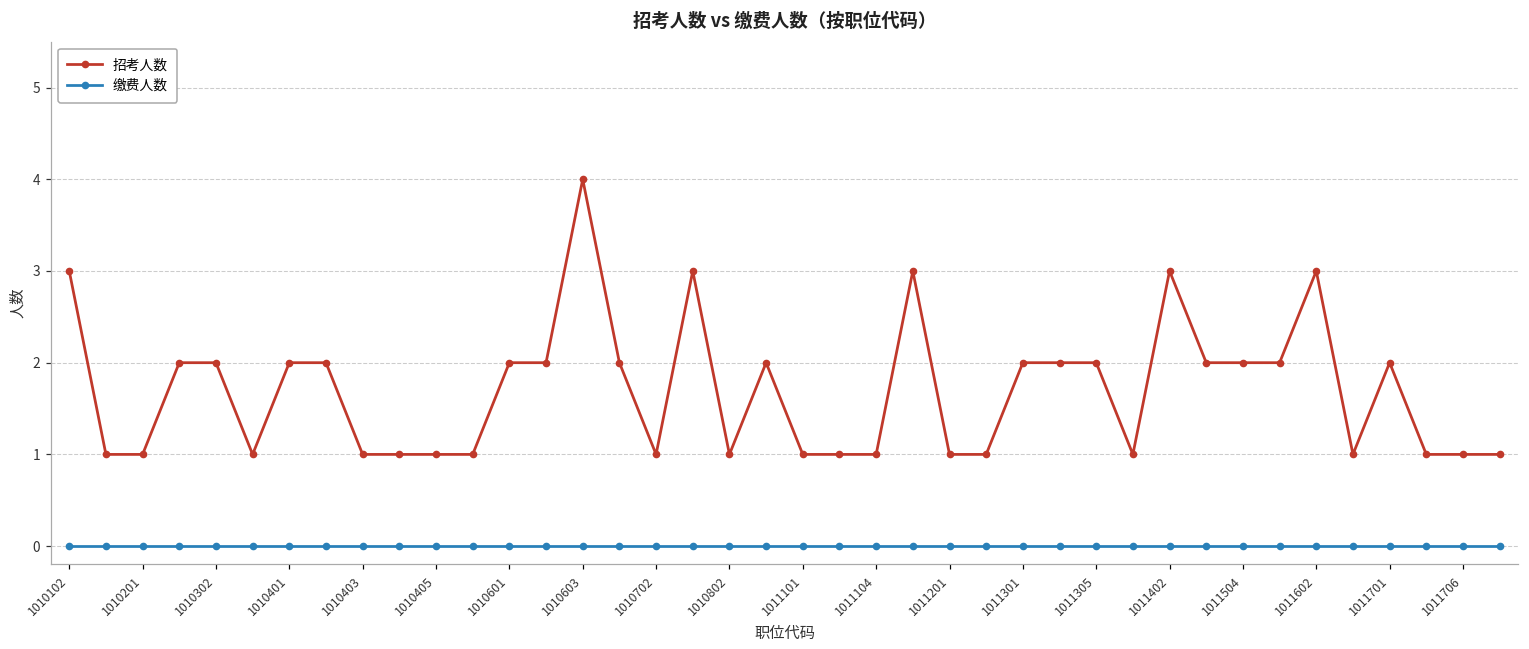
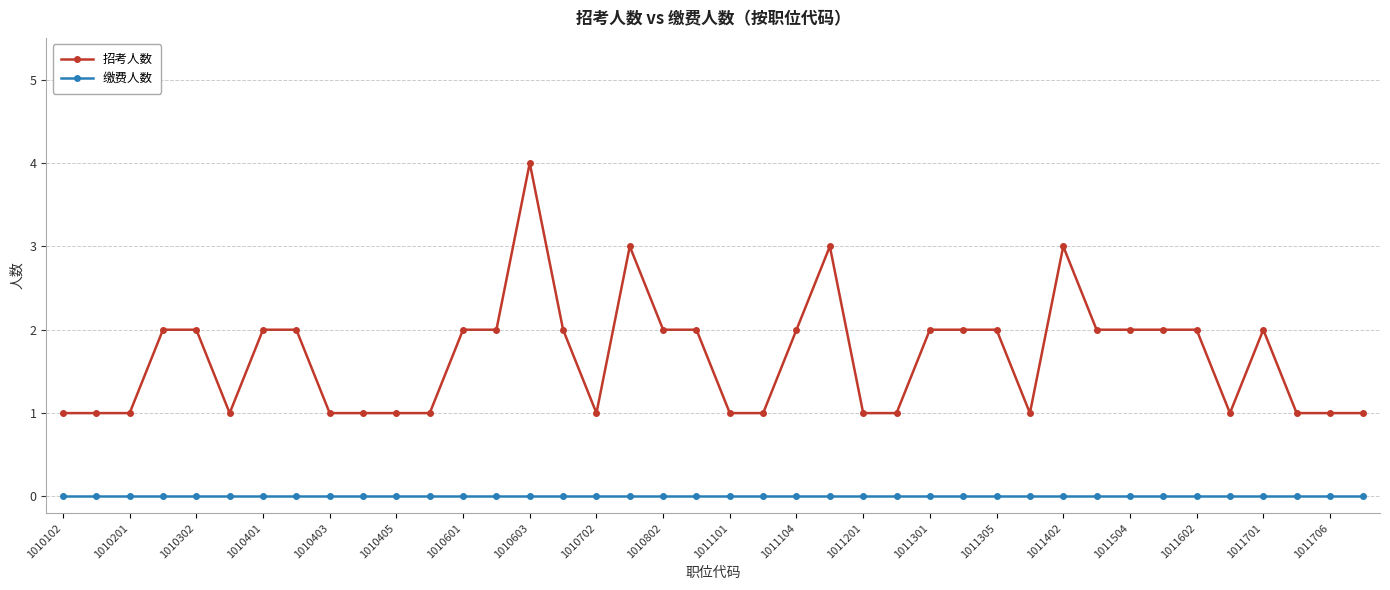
招考人数, 1010102: 3 -> 1
招考人数, 1010802: 1 -> 2
招考人数, 1011104: 1 -> 2
招考人数, 1011602: 3 -> 2
